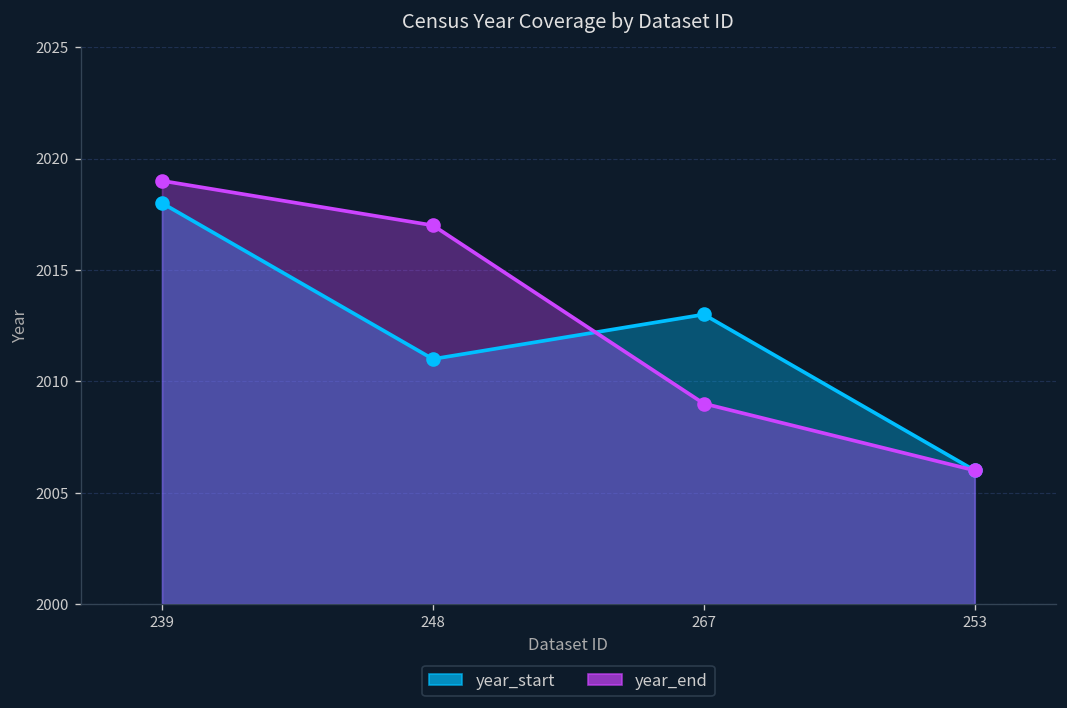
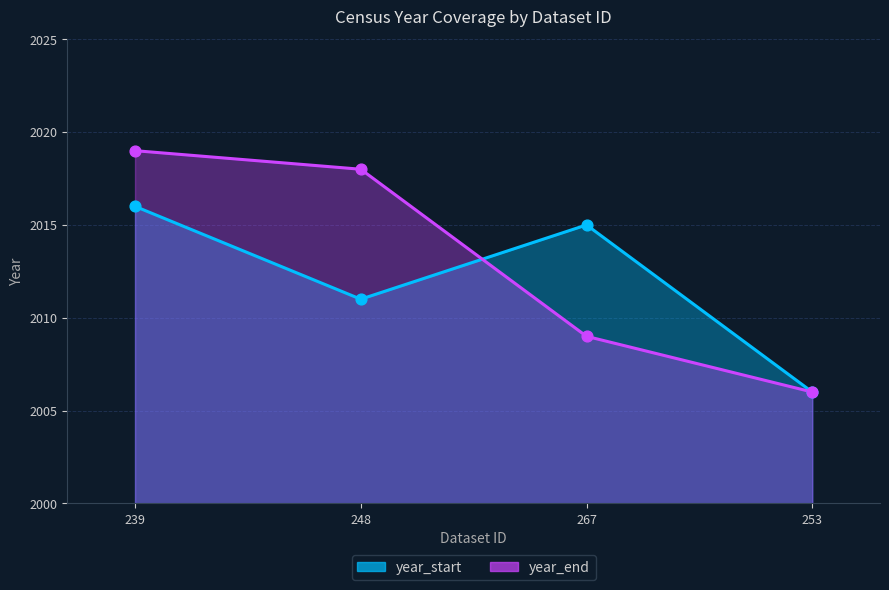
year_start, 239: 2018 -> 2016
year_end, 248: 2017 -> 2018
year_start, 267: 2013 -> 2015
